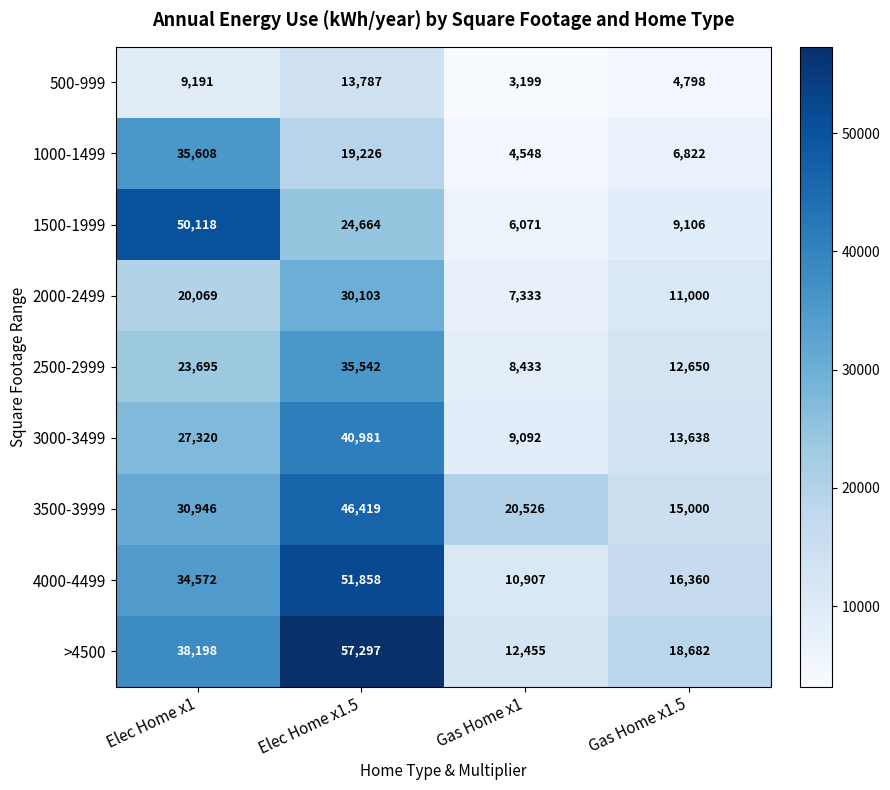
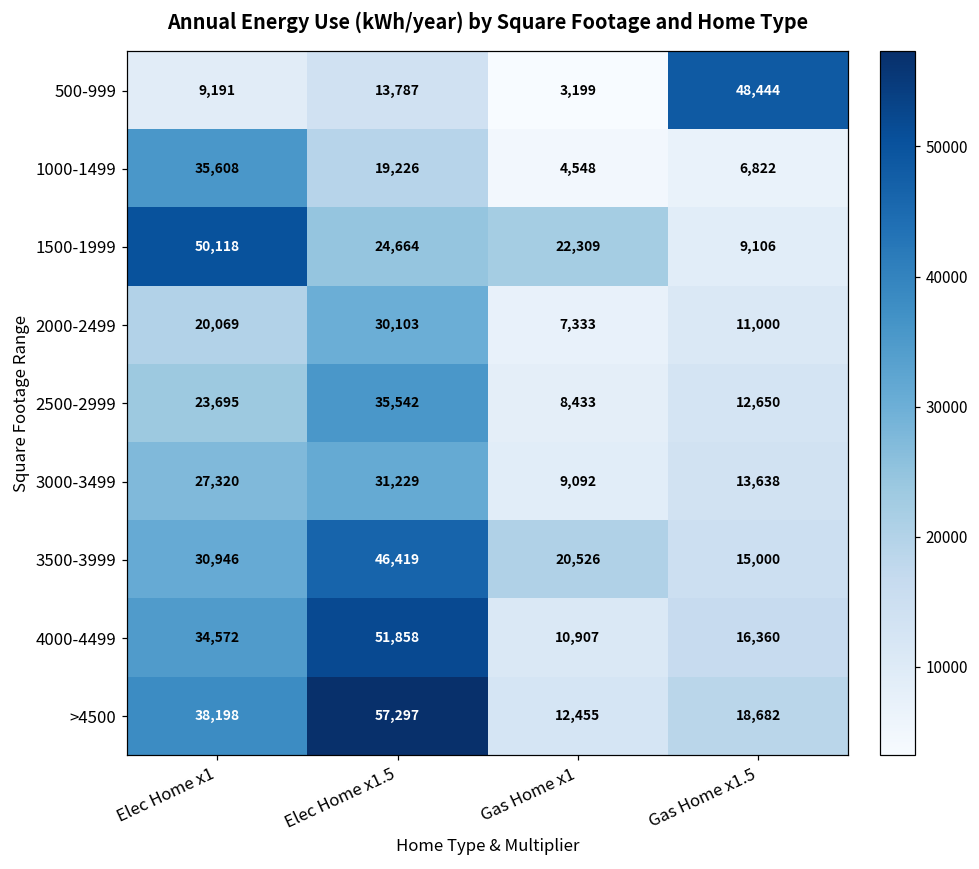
500-999, Gas Home x1.5: 4,798 -> 48,444
1500-1999, Gas Home x1: 6,071 -> 22,309
3000-3499, Elec Home x1.5: 40,981 -> 31,229
